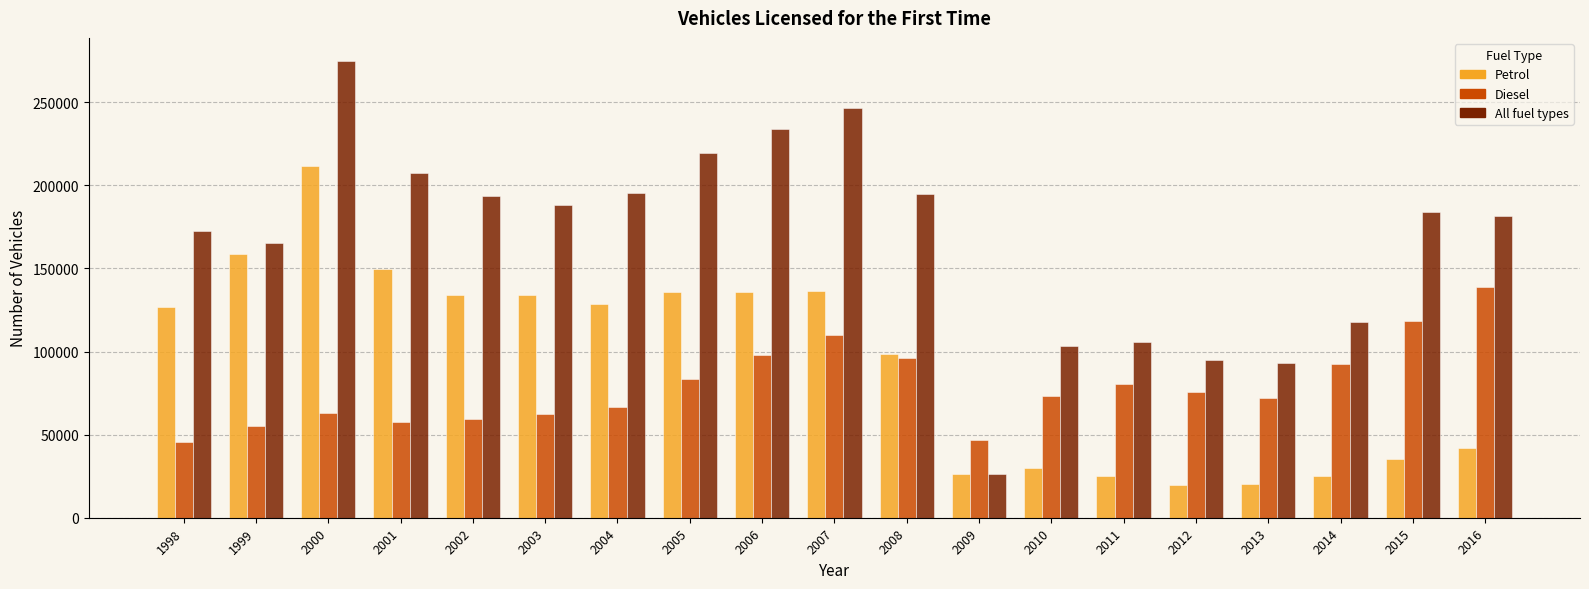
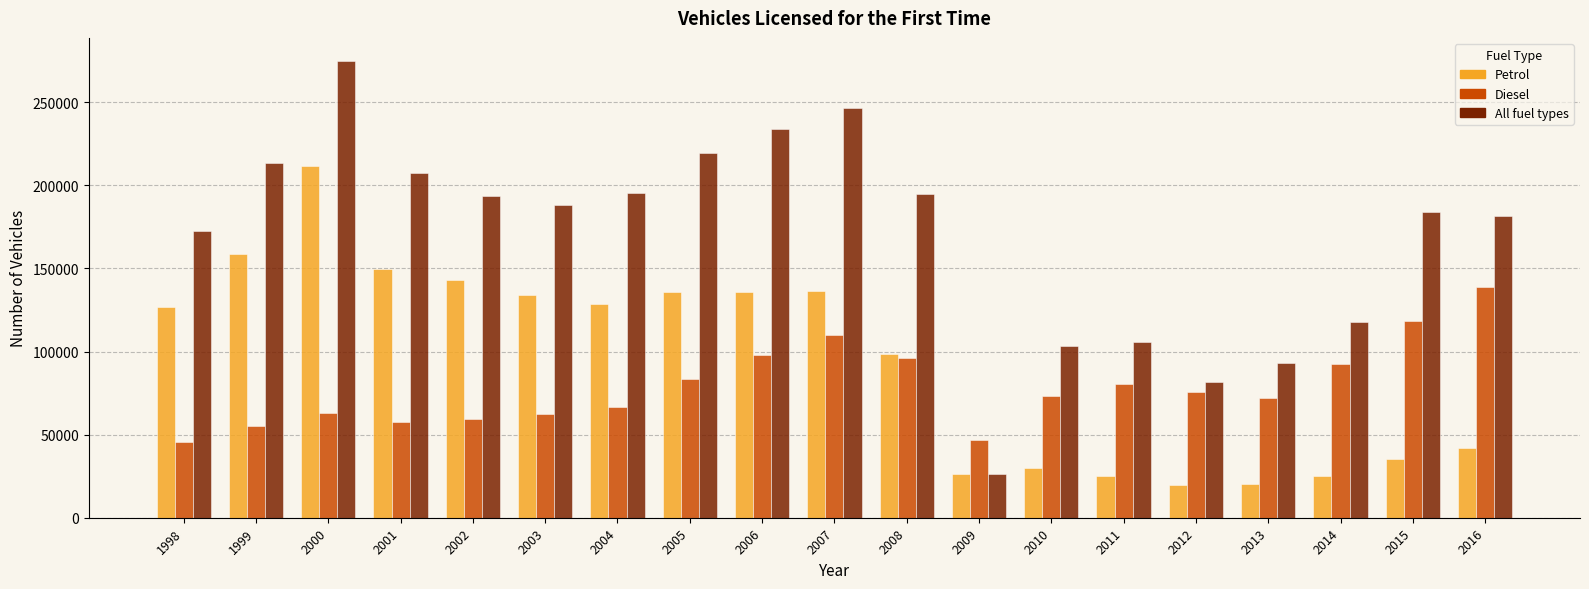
All fuel types, 1999: 165000 -> 214000
Petrol, 2002: 134000 -> 143000
All fuel types, 2012: 95000 -> 82000
